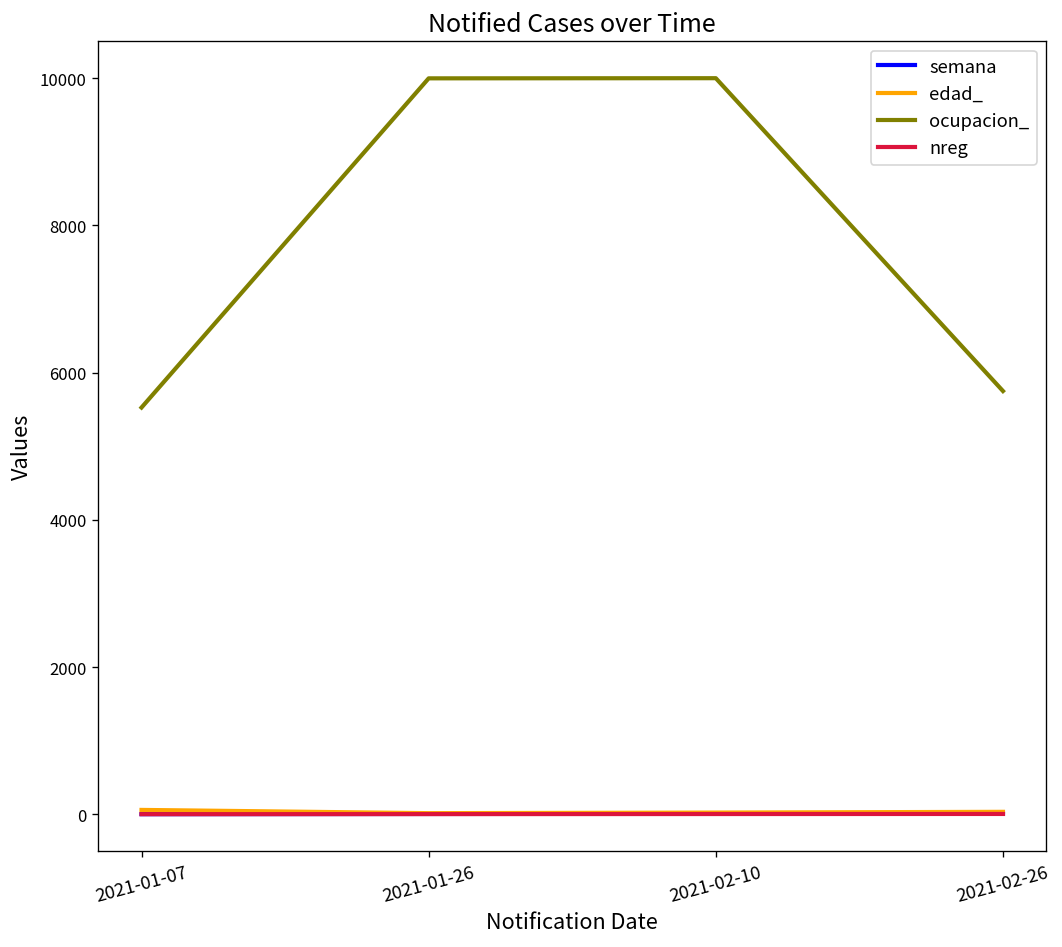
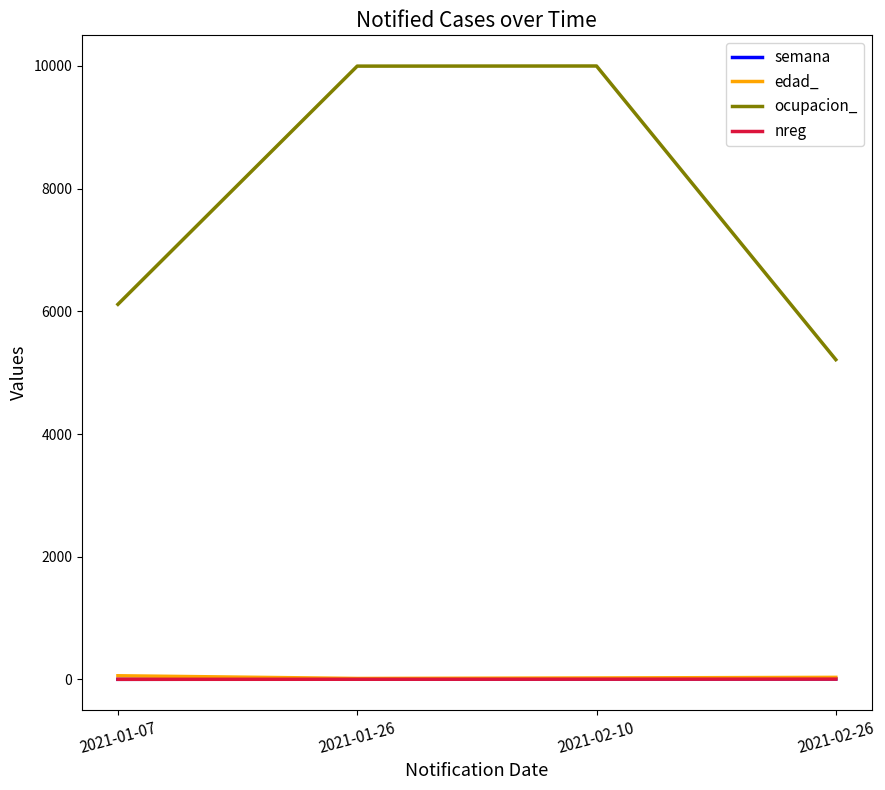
ocupacion_, 2021-01-07: 5500 -> 6100
ocupacion_, 2021-02-26: 5700 -> 5200
